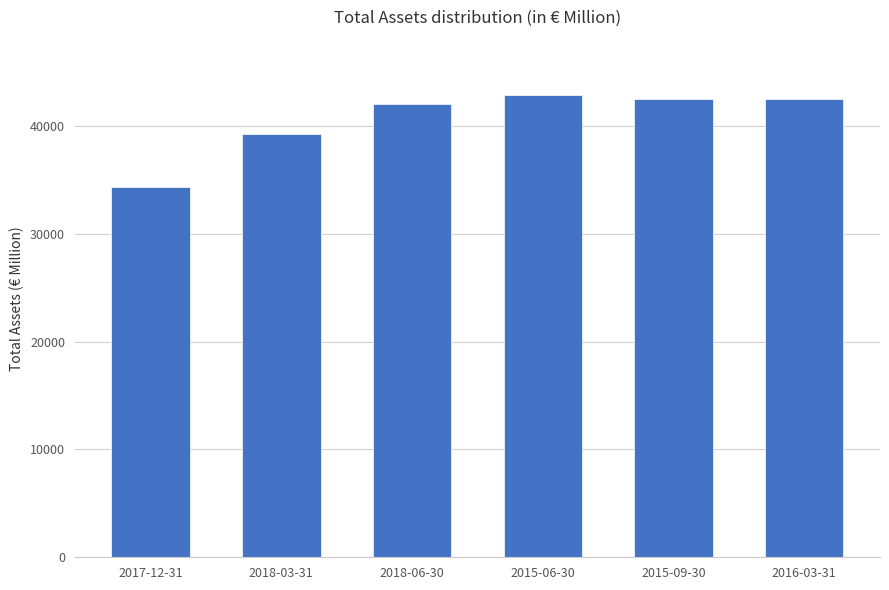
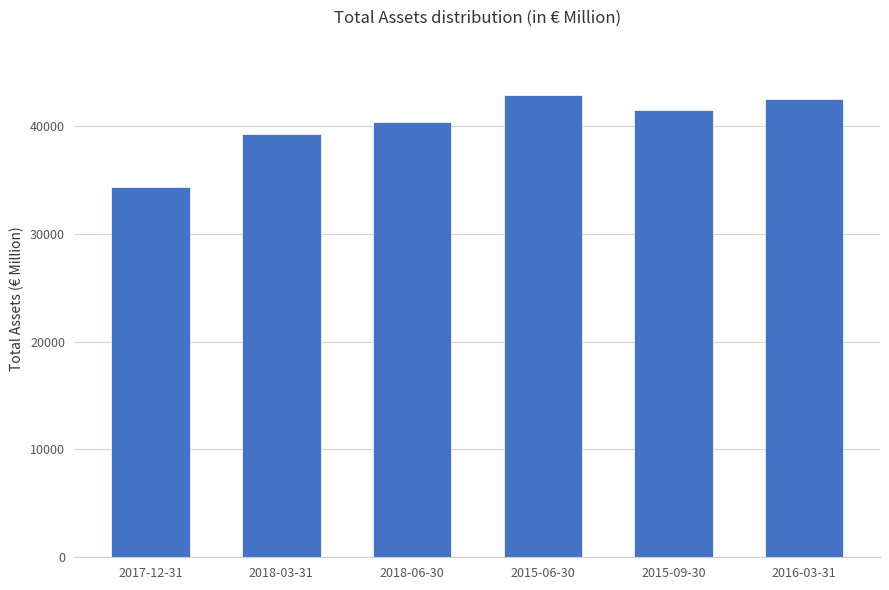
2018-06-30: 42000 -> 40400
2015-09-30: 42500 -> 41500
